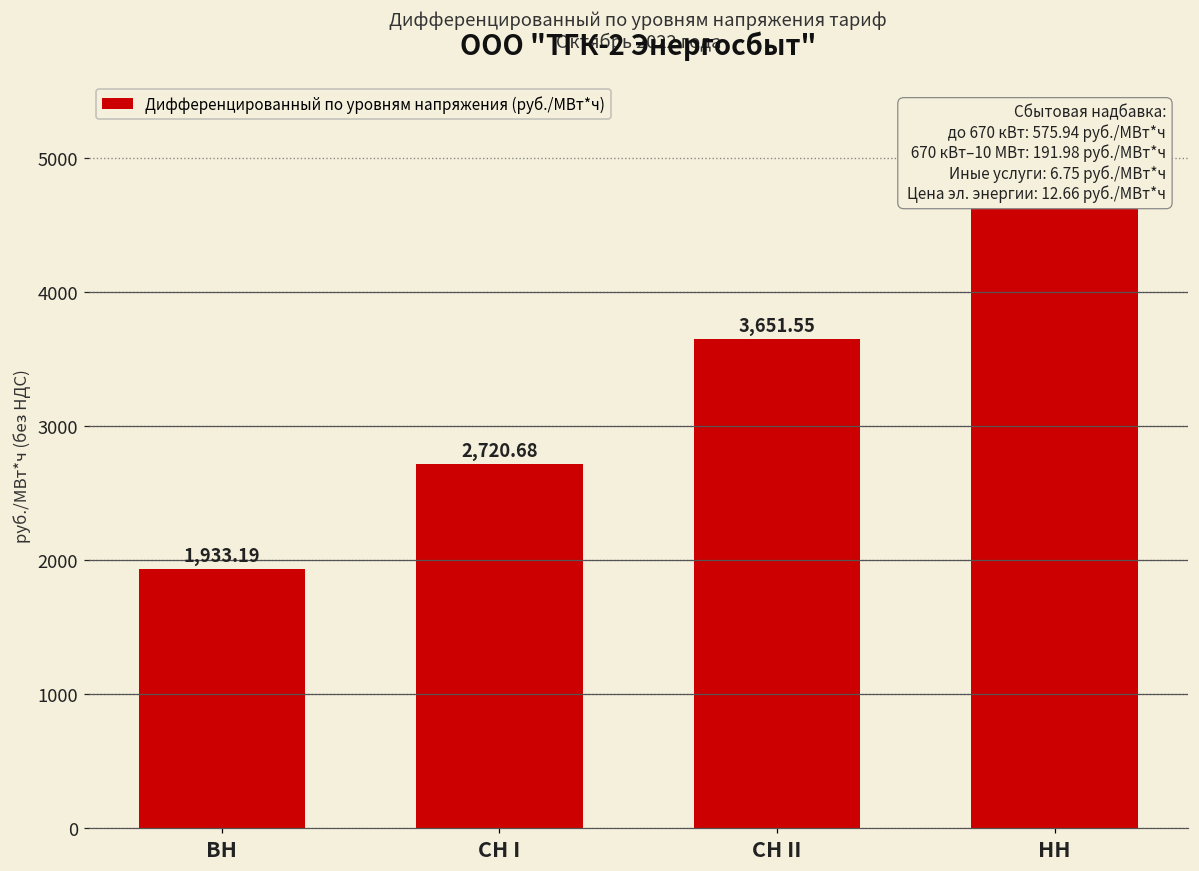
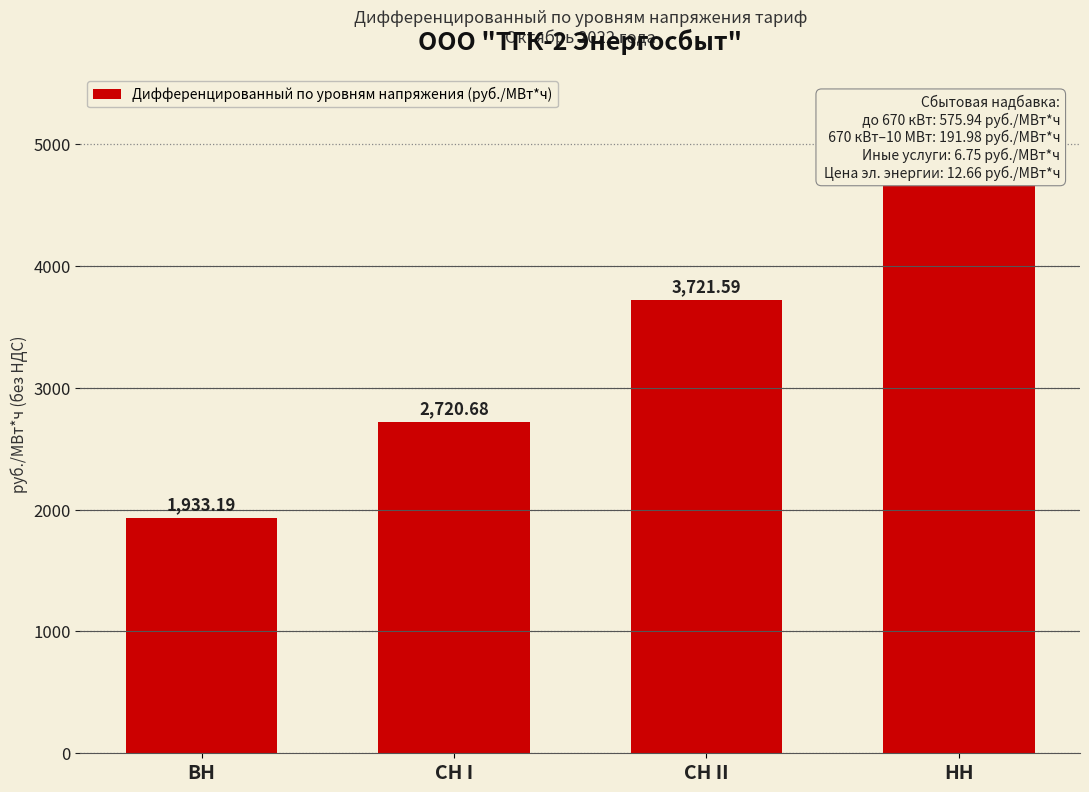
СН II: 3,651.55 -> 3,721.59
